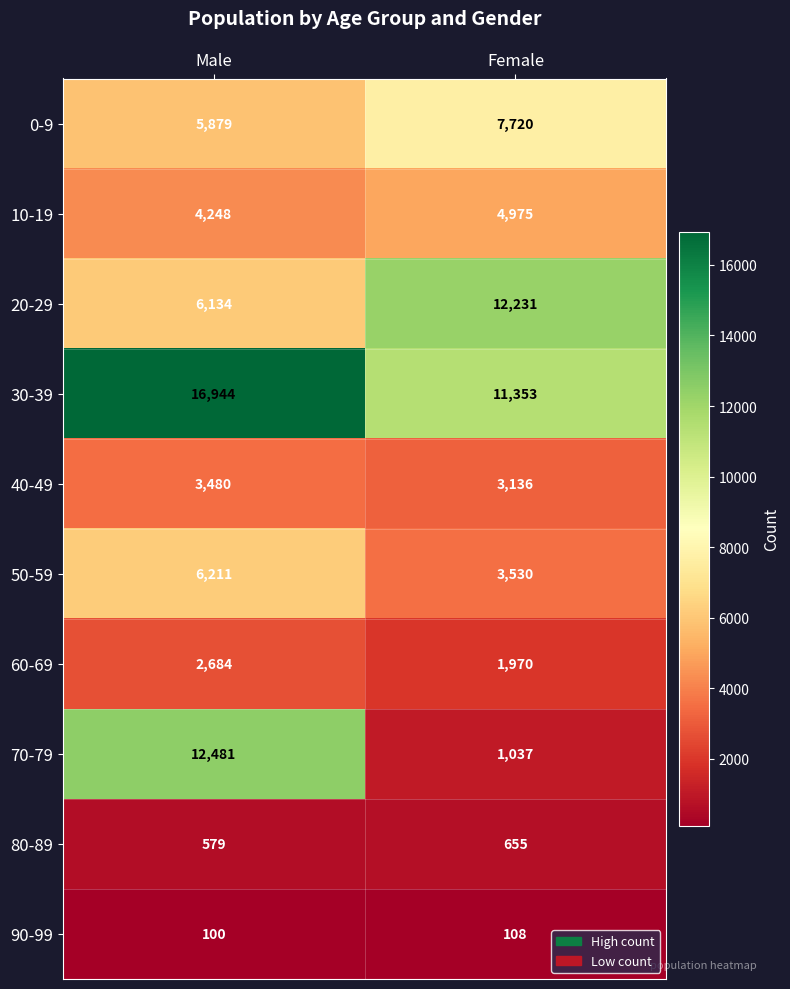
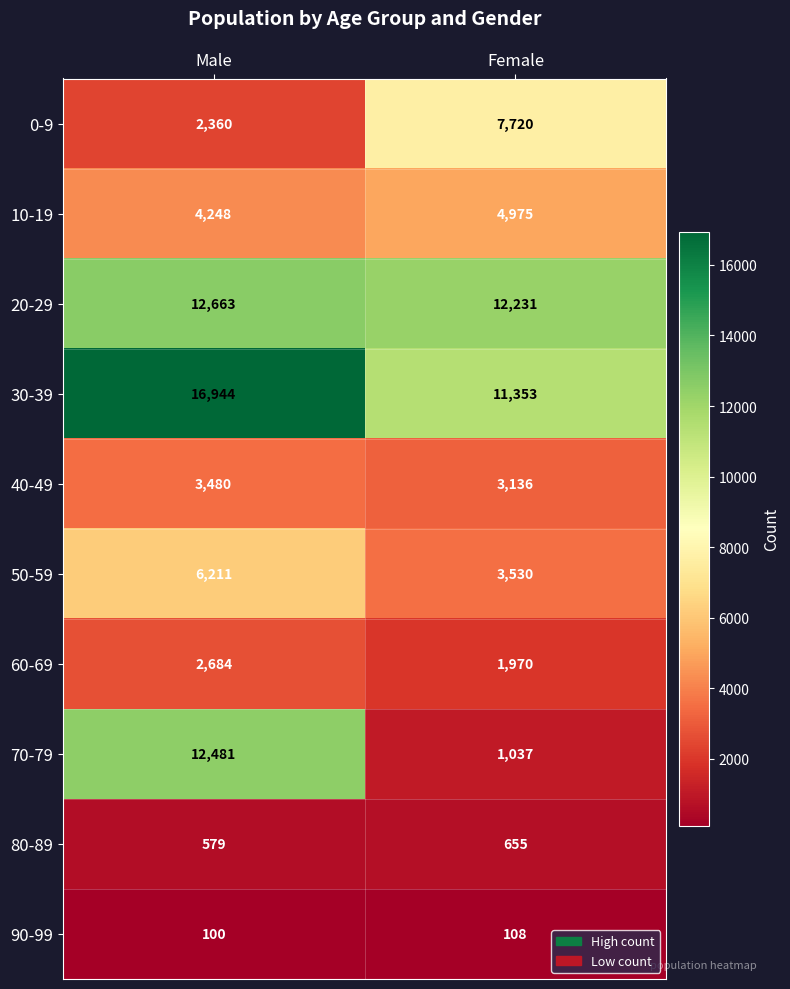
0-9, Male: 5,879 -> 2,360
20-29, Male: 6,134 -> 12,663
